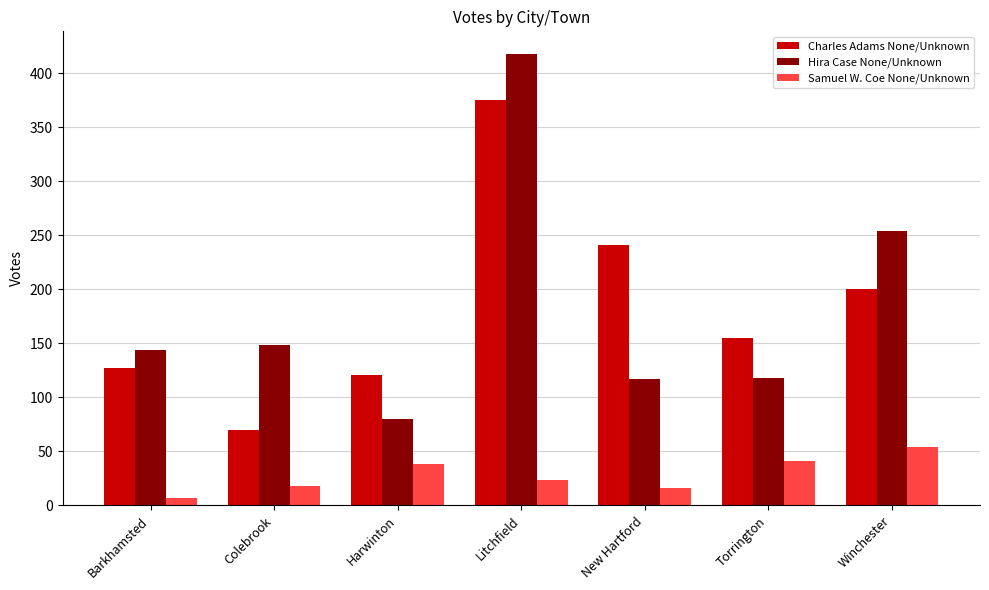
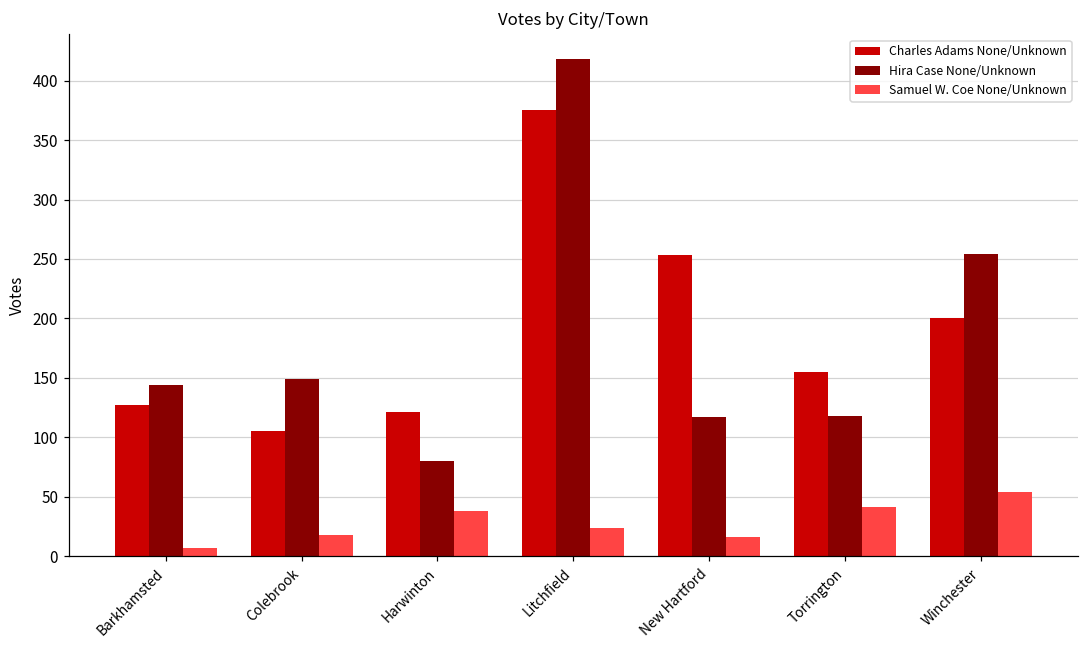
Charles Adams None/Unknown, Colebrook: 70 -> 105
Charles Adams None/Unknown, New Hartford: 241 -> 253
